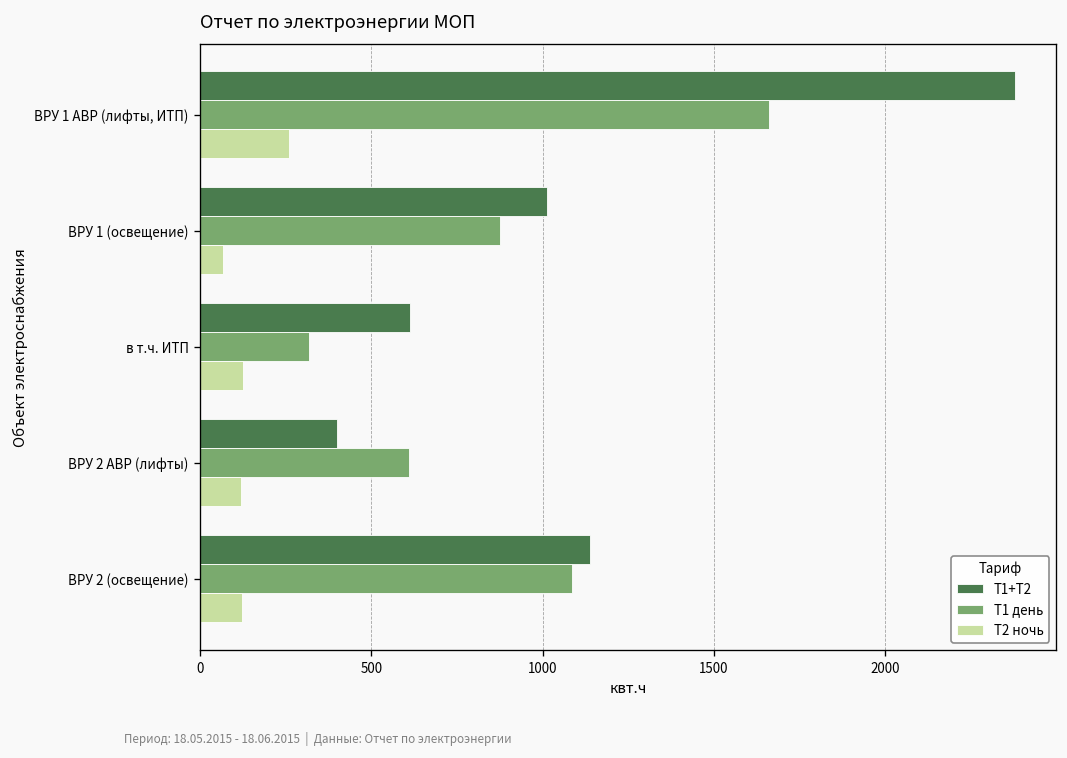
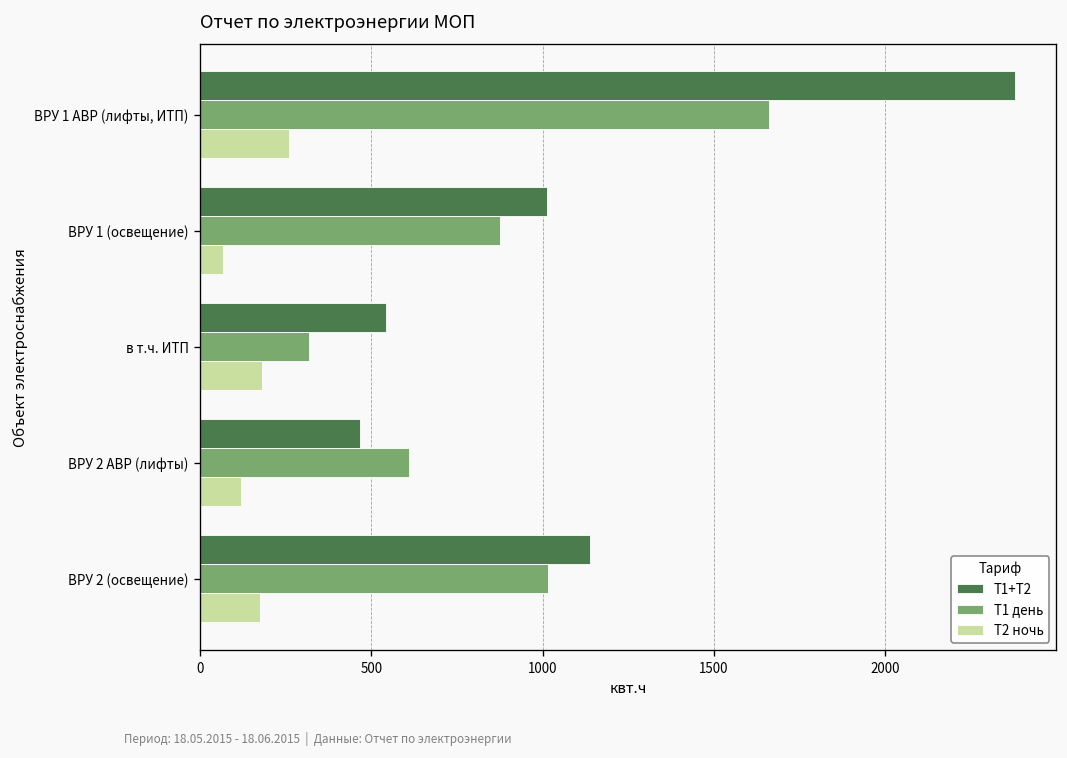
Т1+Т2, в т.ч. ИТП: 610 -> 540
Т2 ночь, в т.ч. ИТП: 130 -> 180
Т1+Т2, ВРУ 2 АВР (лифты): 400 -> 470
Т1 день, ВРУ 2 (освещение): 1090 -> 1020
Т2 ночь, ВРУ 2 (освещение): 120 -> 180
